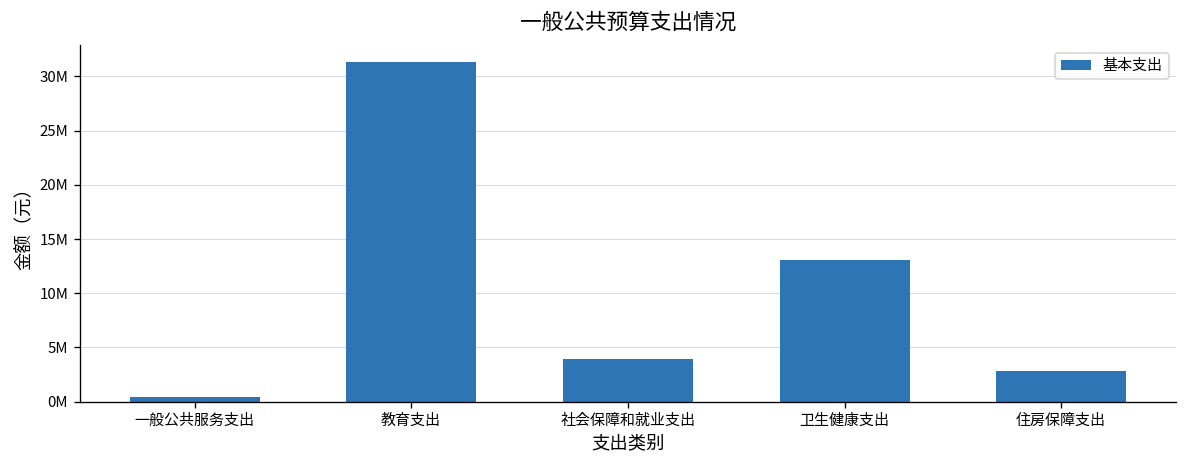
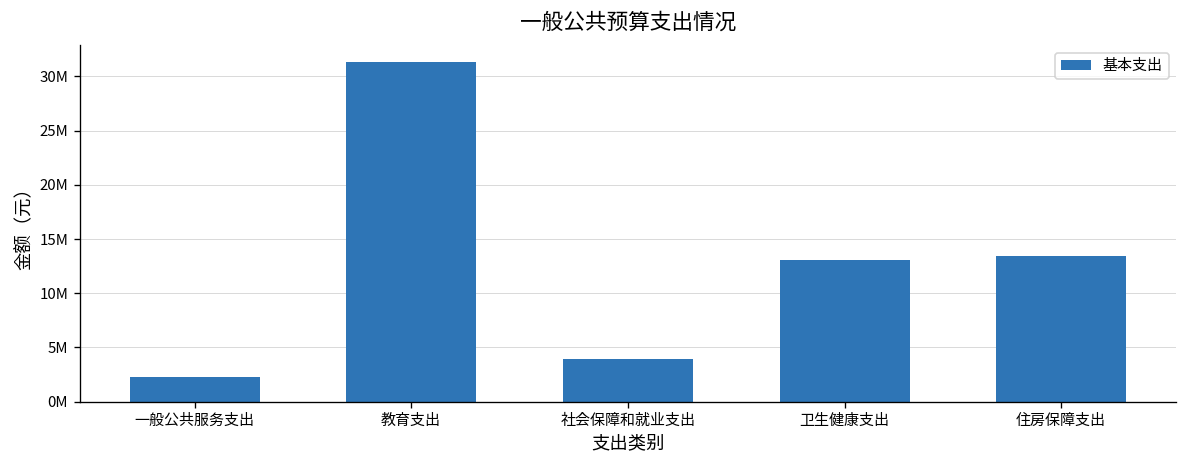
一般公共服务支出: 0 -> 2000000
住房保障支出: 3000000 -> 13000000
